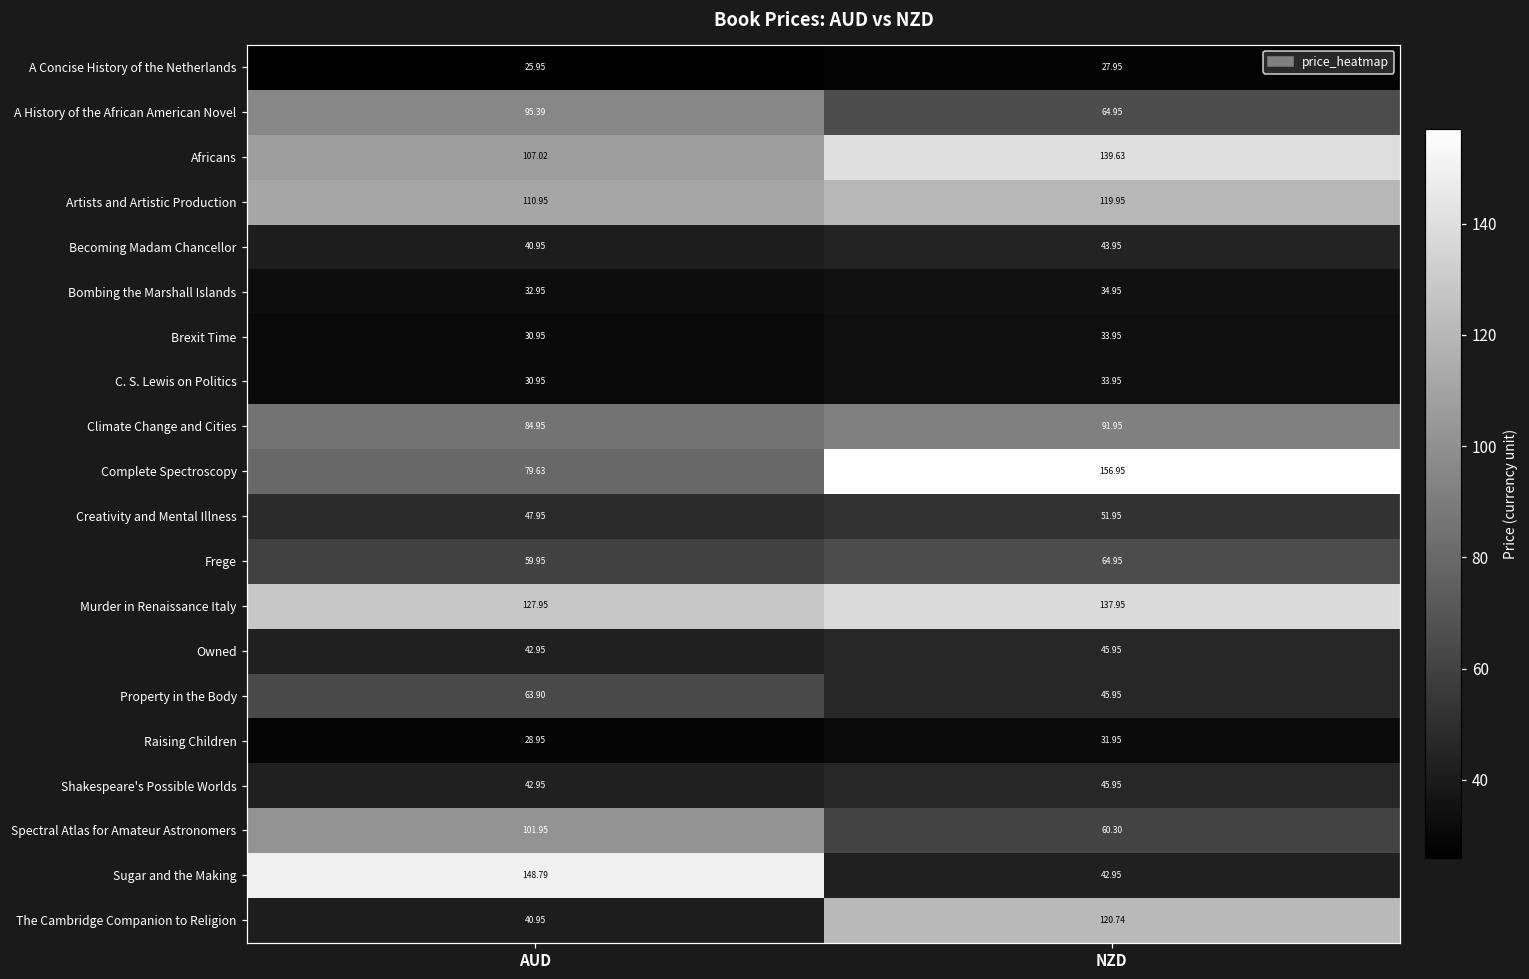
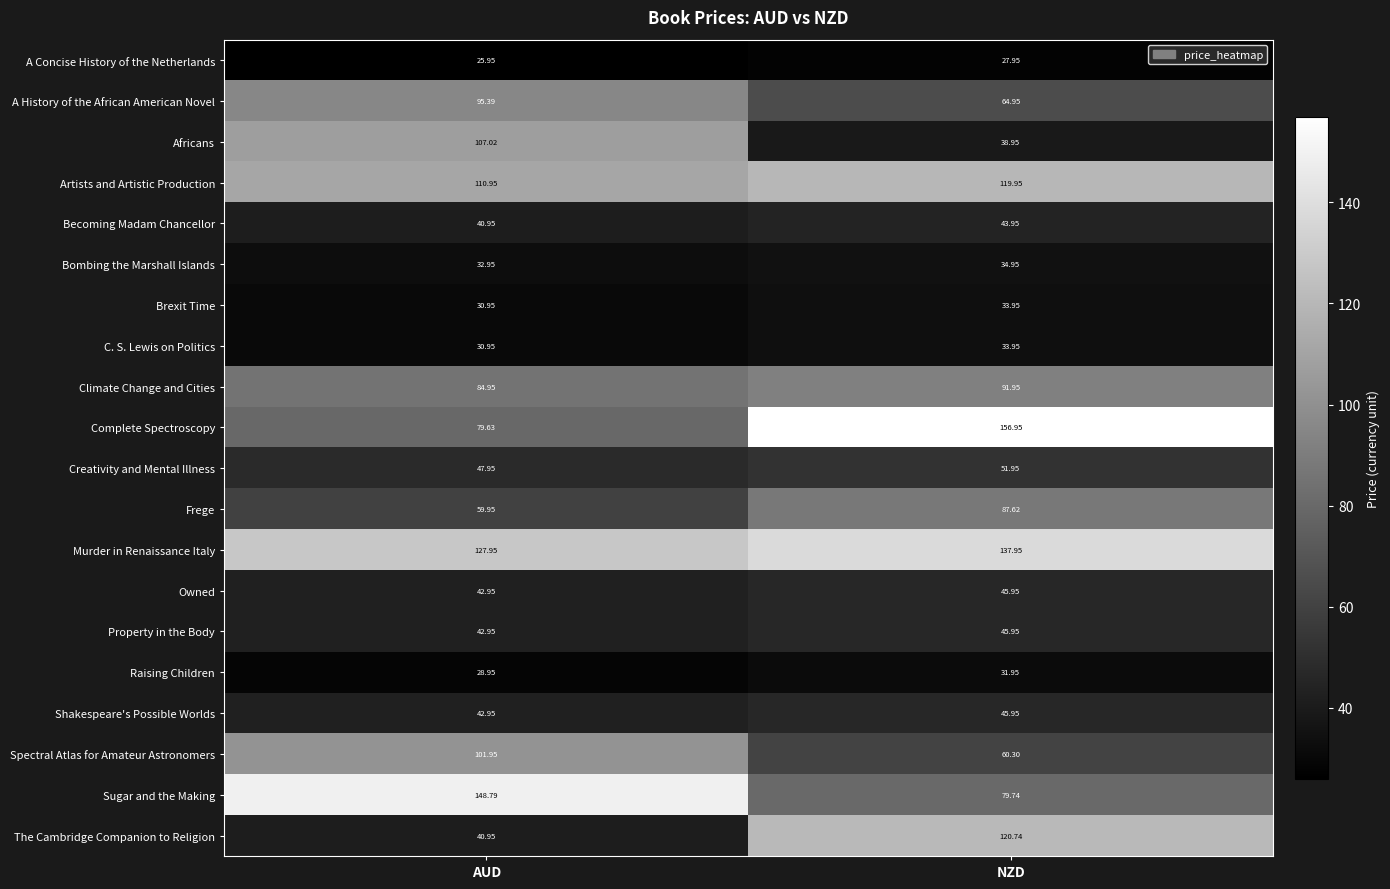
Africans, NZD: 139.63 -> 38.95
Frege, NZD: 64.95 -> 87.62
Property in the Body, AUD: 63.90 -> 42.95
Sugar and the Making, NZD: 42.95 -> 79.74
